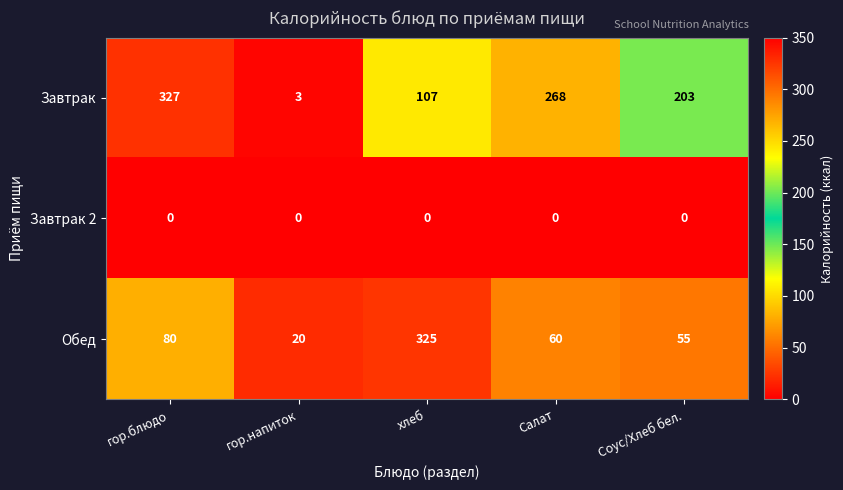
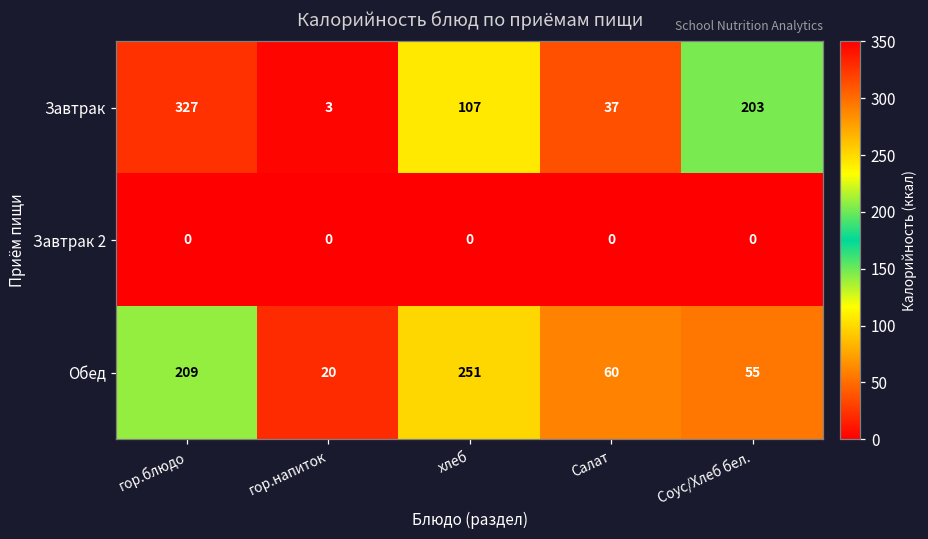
Завтрак, Салат: 268 -> 37
Обед, гор.блюдо: 80 -> 209
Обед, хлеб: 325 -> 251
